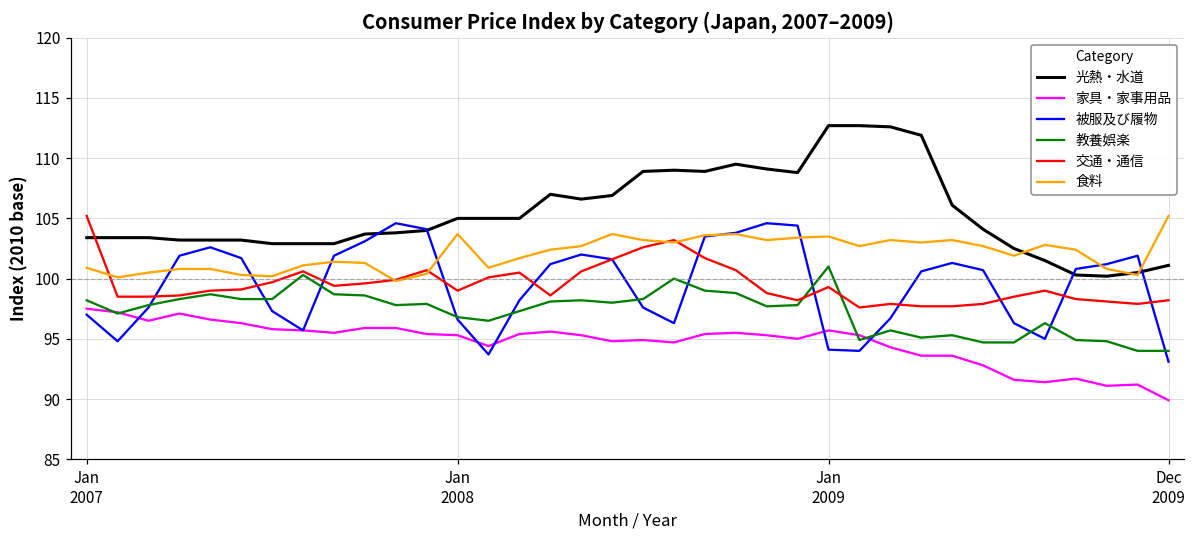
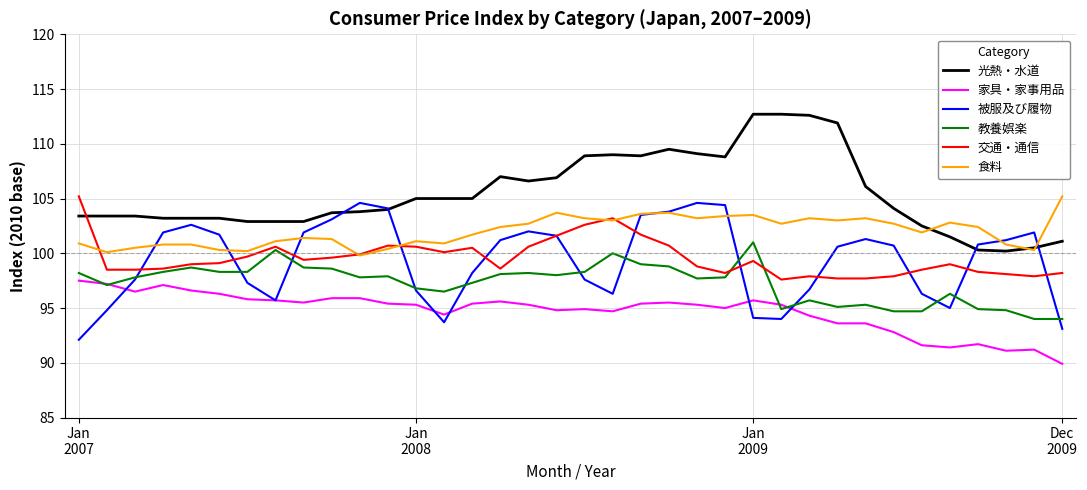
被服及び履物, Jan 2007: 97.0 -> 92.1
交通・通信, Jan 2008: 99.0 -> 100.6
食料, Jan 2008: 103.7 -> 101.1
